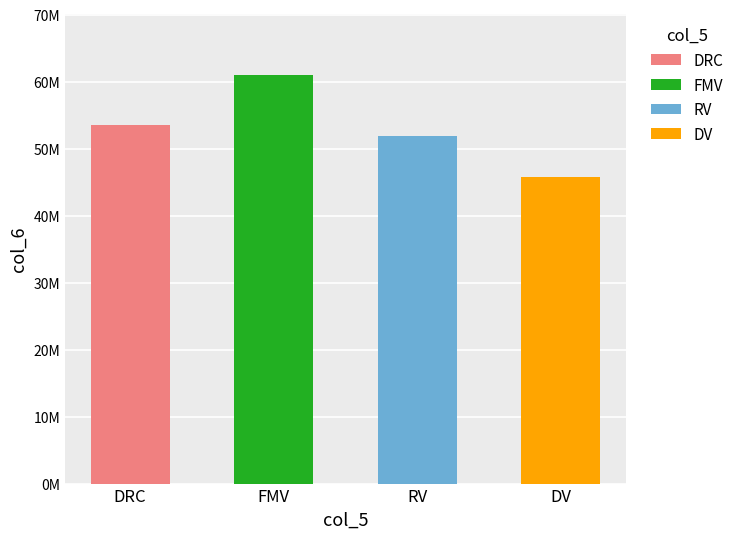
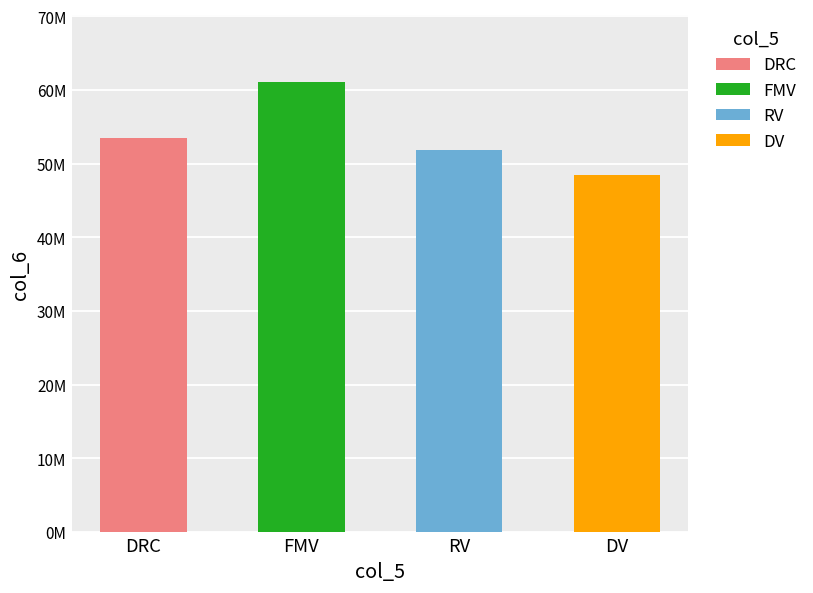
DV: 46000000 -> 48000000
